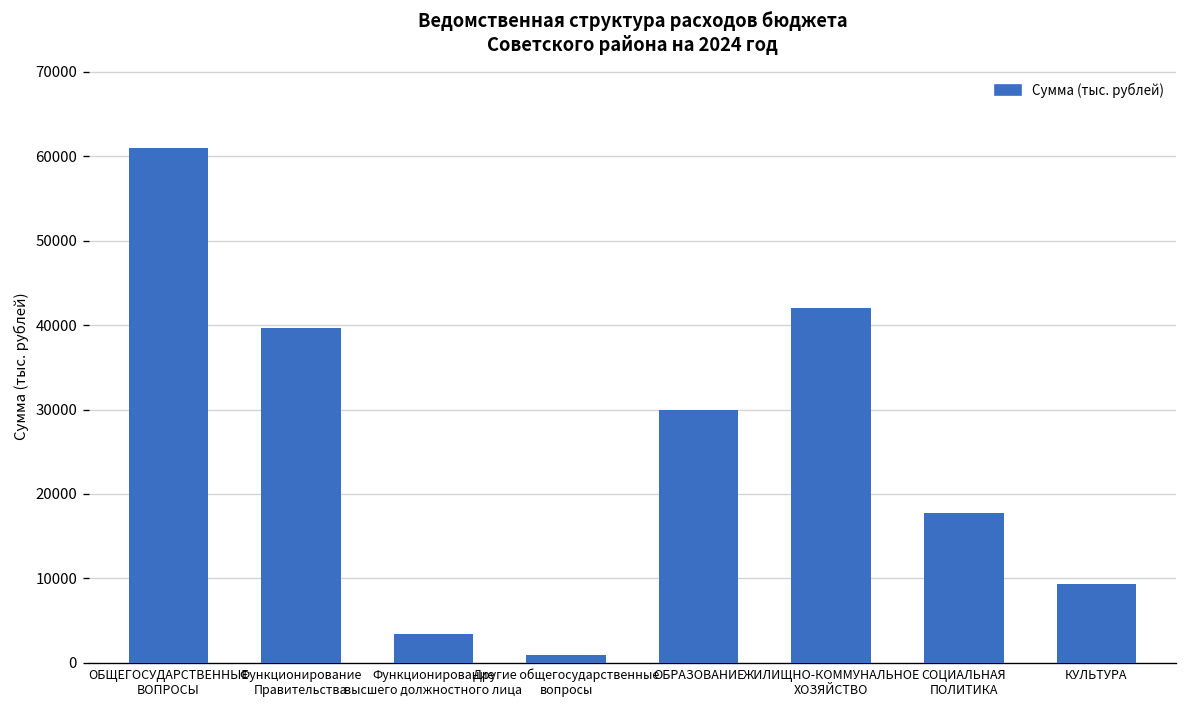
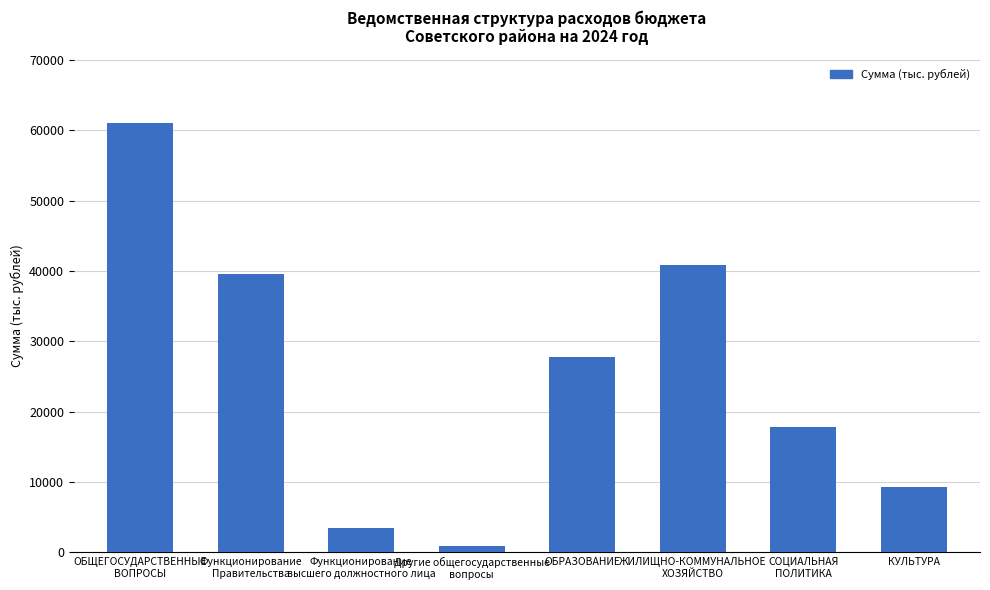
ОБРАЗОВАНИЕ: 30000 -> 28000
ЖИЛИЩНО-КОММУНАЛЬНОЕ ХОЗЯЙСТВО: 42000 -> 41000
